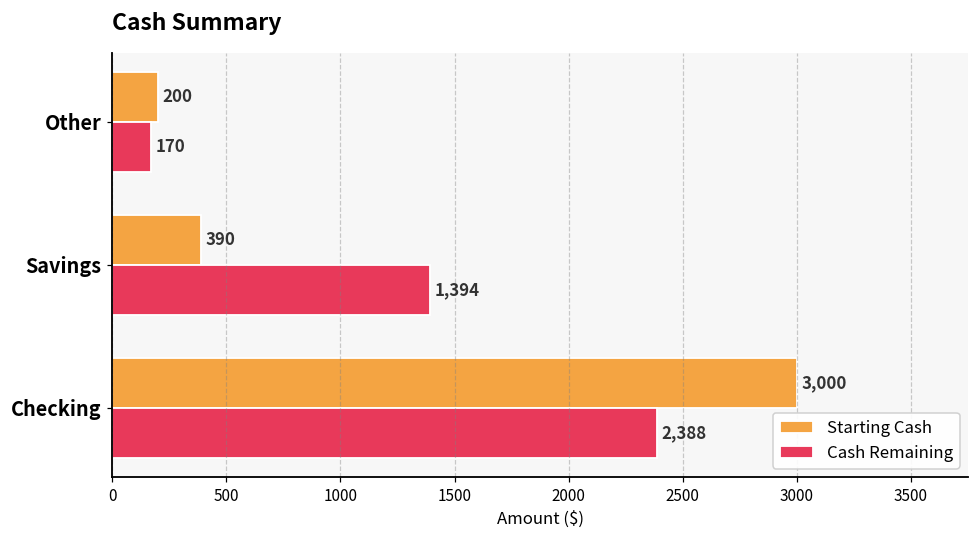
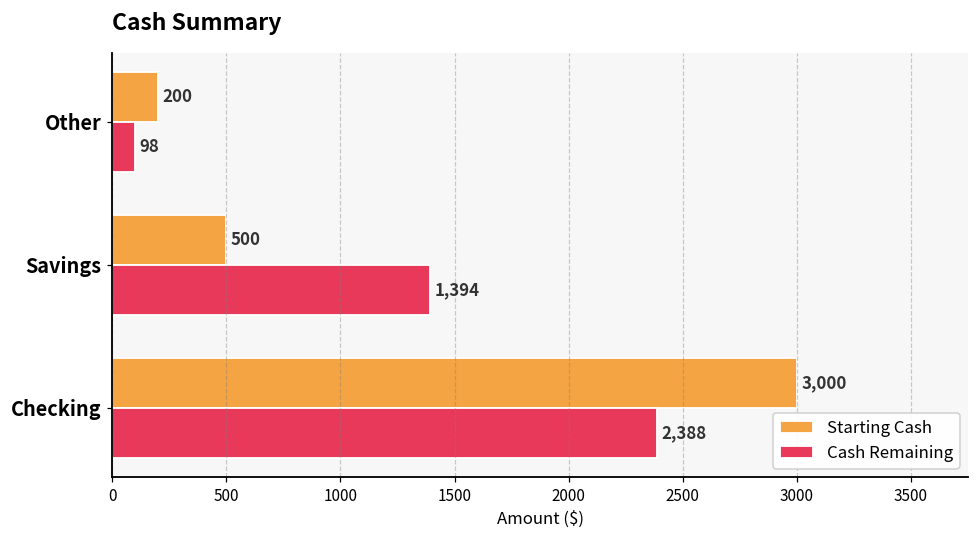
Cash Remaining, Other: 170 -> 98
Starting Cash, Savings: 390 -> 500
